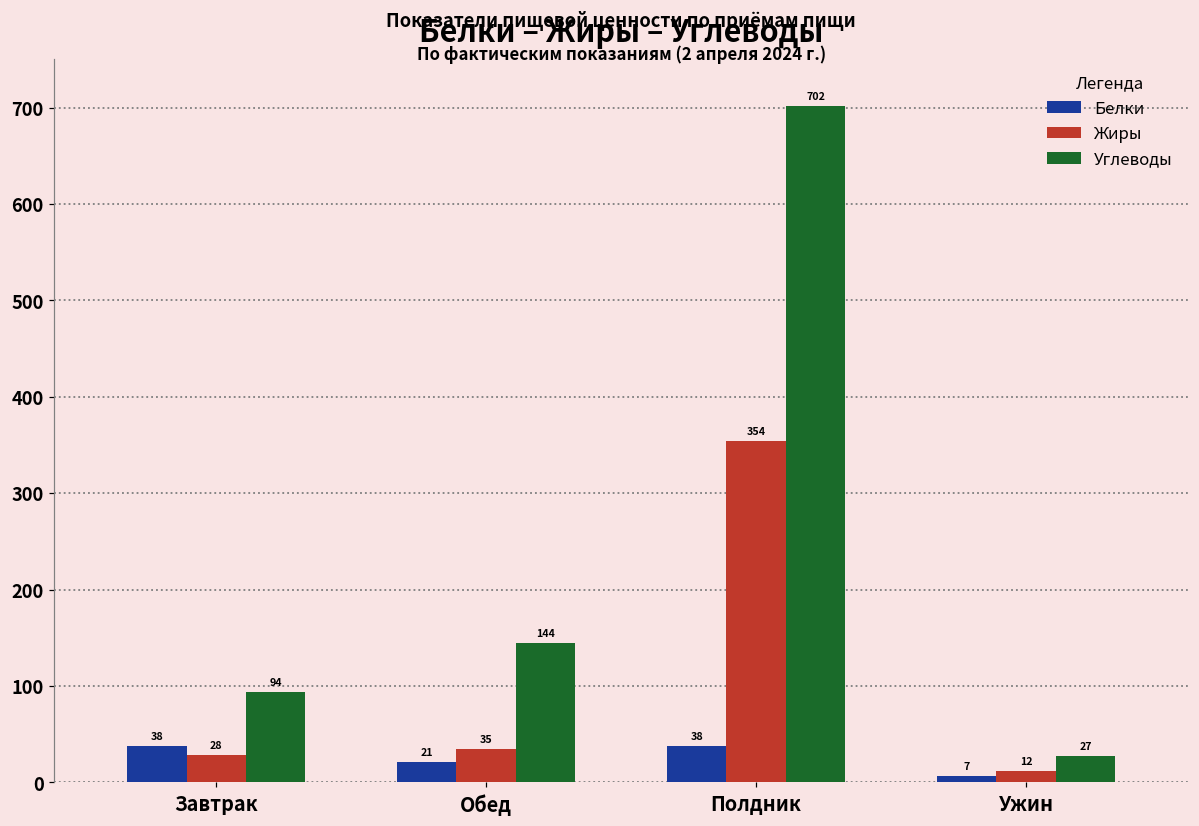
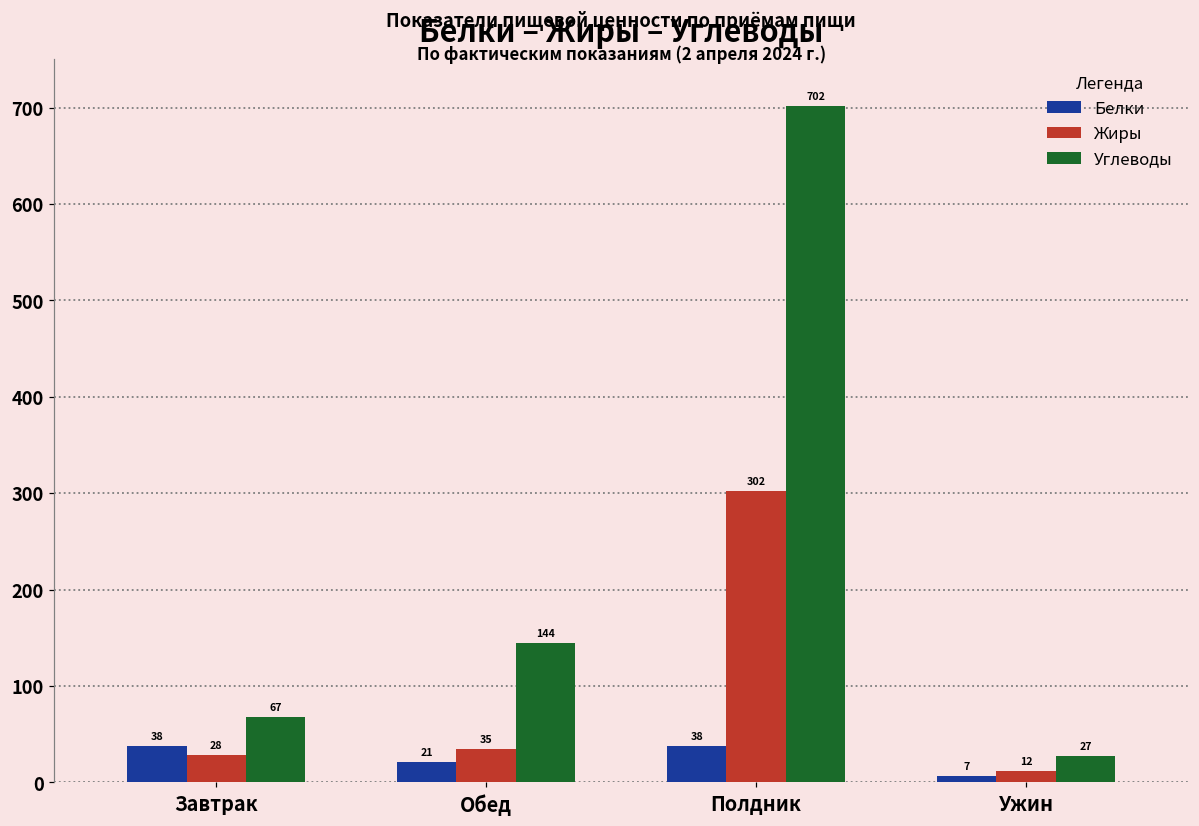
Углеводы, Завтрак: 94 -> 67
Жиры, Полдник: 354 -> 302
